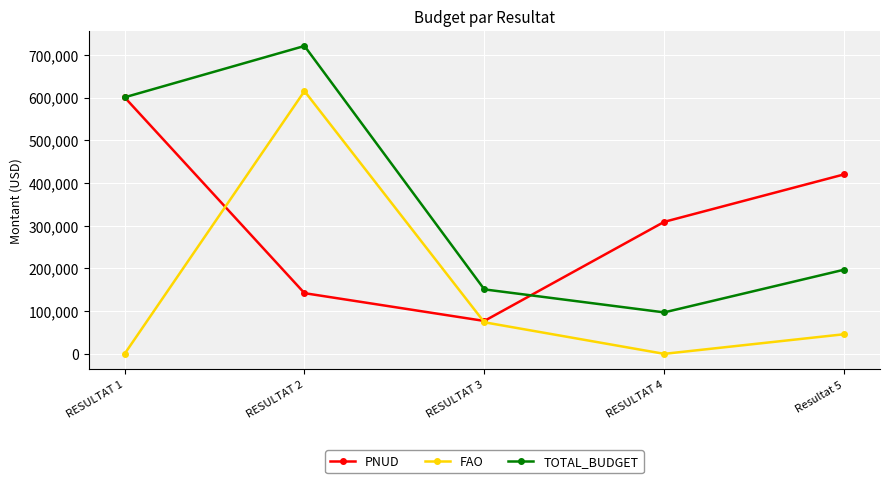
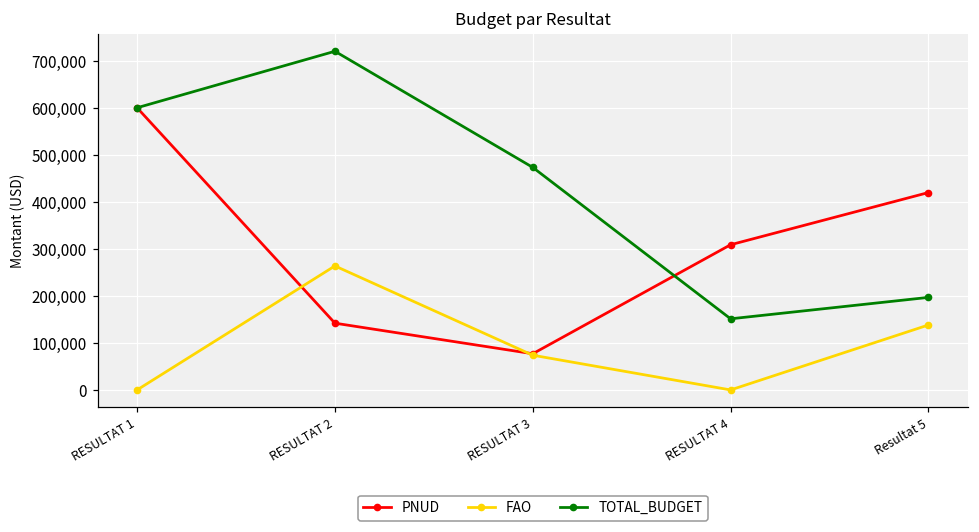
FAO, RESULTAT 2: 610,000 -> 260,000
TOTAL_BUDGET, RESULTAT 3: 150,000 -> 470,000
TOTAL_BUDGET, RESULTAT 4: 100,000 -> 150,000
FAO, Resultat 5: 50,000 -> 140,000
